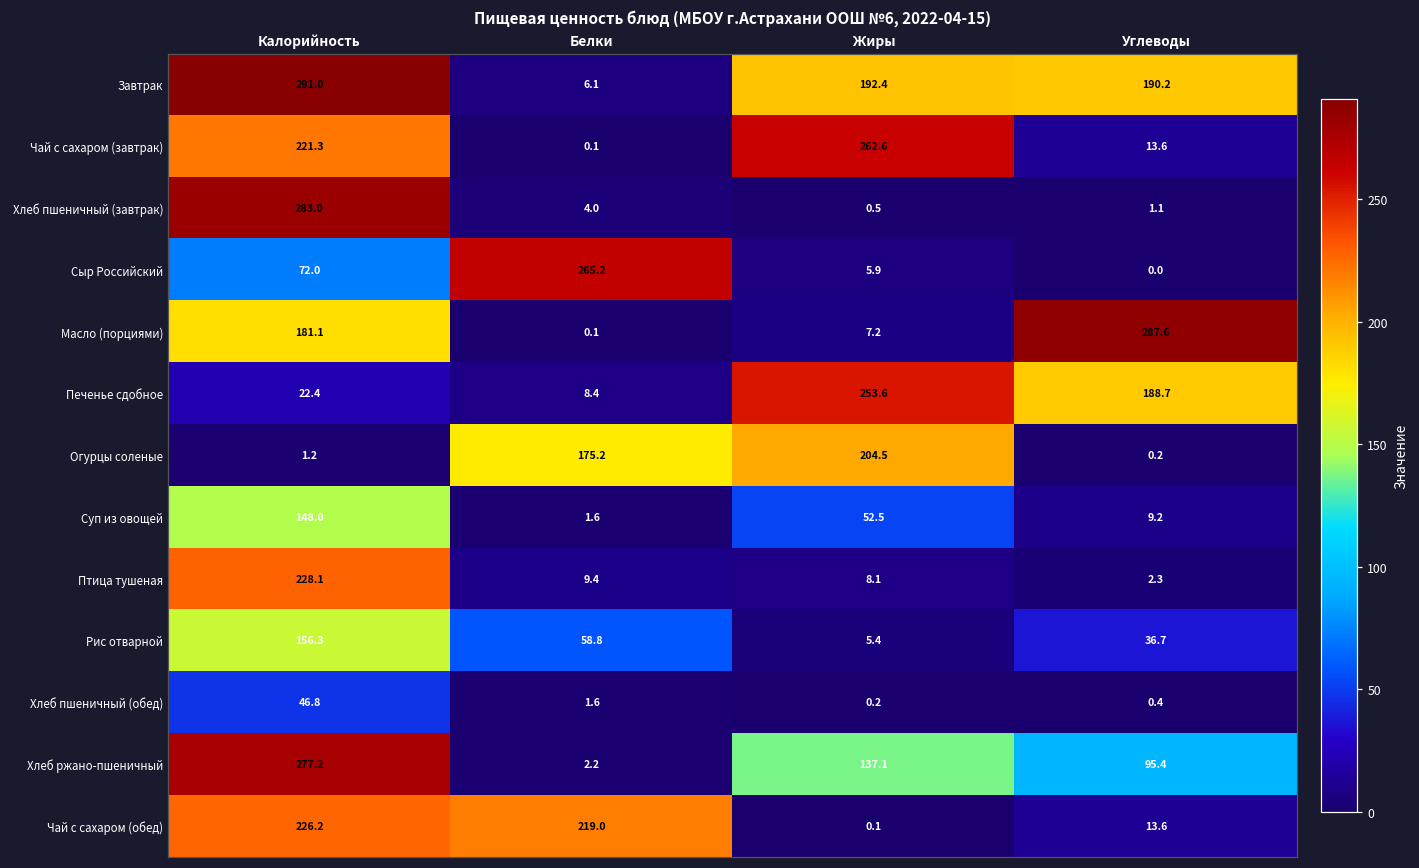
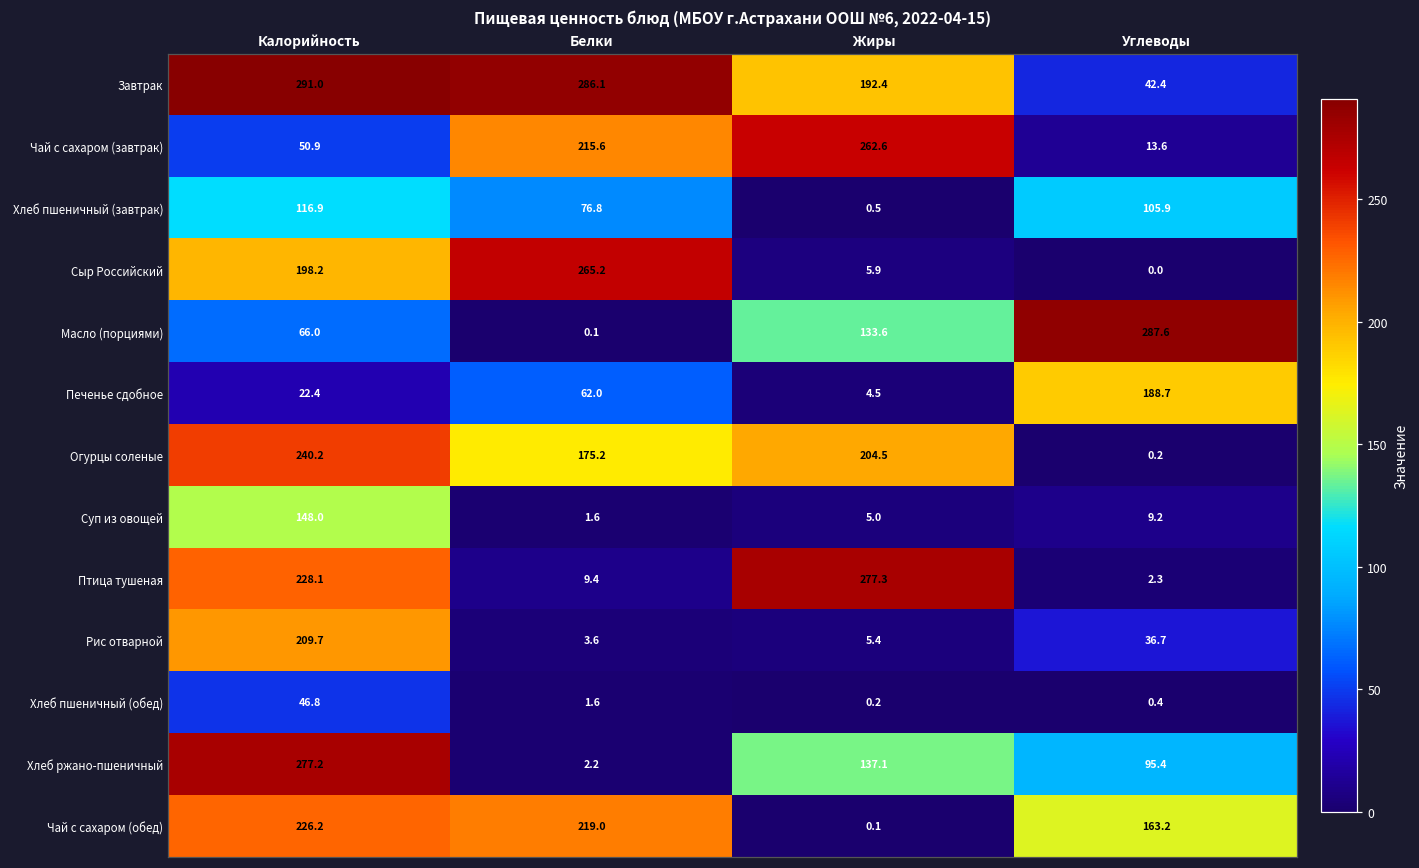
Завтрак, Белки: 6.1 -> 286.1
Завтрак, Углеводы: 190.2 -> 42.4
Чай с сахаром (завтрак), Калорийность: 221.3 -> 50.9
Чай с сахаром (завтрак), Белки: 0.1 -> 215.6
Хлеб пшеничный (завтрак), Калорийность: 283.0 -> 116.9
Хлеб пшеничный (завтрак), Белки: 4.0 -> 76.8
Хлеб пшеничный (завтрак), Углеводы: 1.1 -> 105.9
Сыр Российский, Калорийность: 72.0 -> 198.2
Масло (порциями), Калорийность: 181.1 -> 66.0
Масло (порциями), Жиры: 7.2 -> 133.6
Печенье сдобное, Белки: 8.4 -> 62.0
Печенье сдобное, Жиры: 253.6 -> 4.5
Огурцы соленые, Калорийность: 1.2 -> 240.2
Суп из овощей, Жиры: 52.5 -> 5.0
Птица тушеная, Жиры: 8.1 -> 277.3
Рис отварной, Калорийность: 156.3 -> 209.7
Рис отварной, Белки: 58.8 -> 3.6
Чай с сахаром (обед), Углеводы: 13.6 -> 163.2
